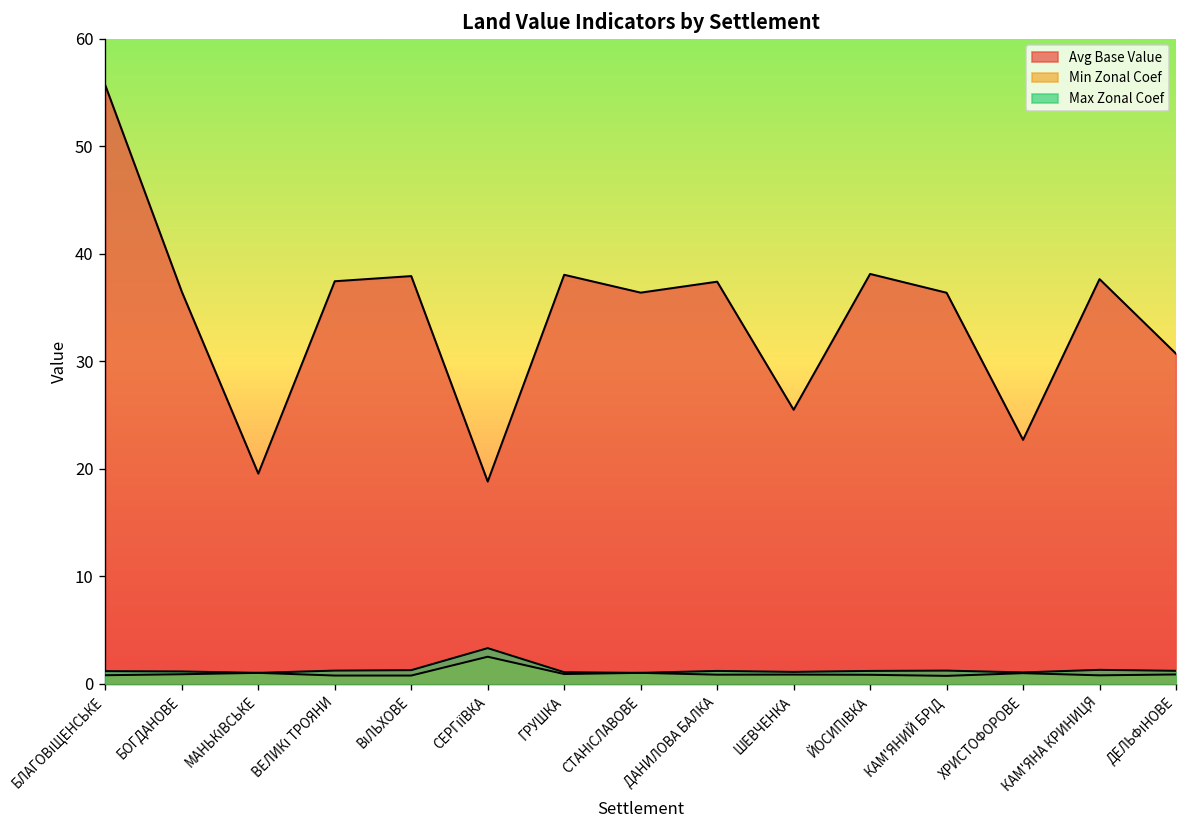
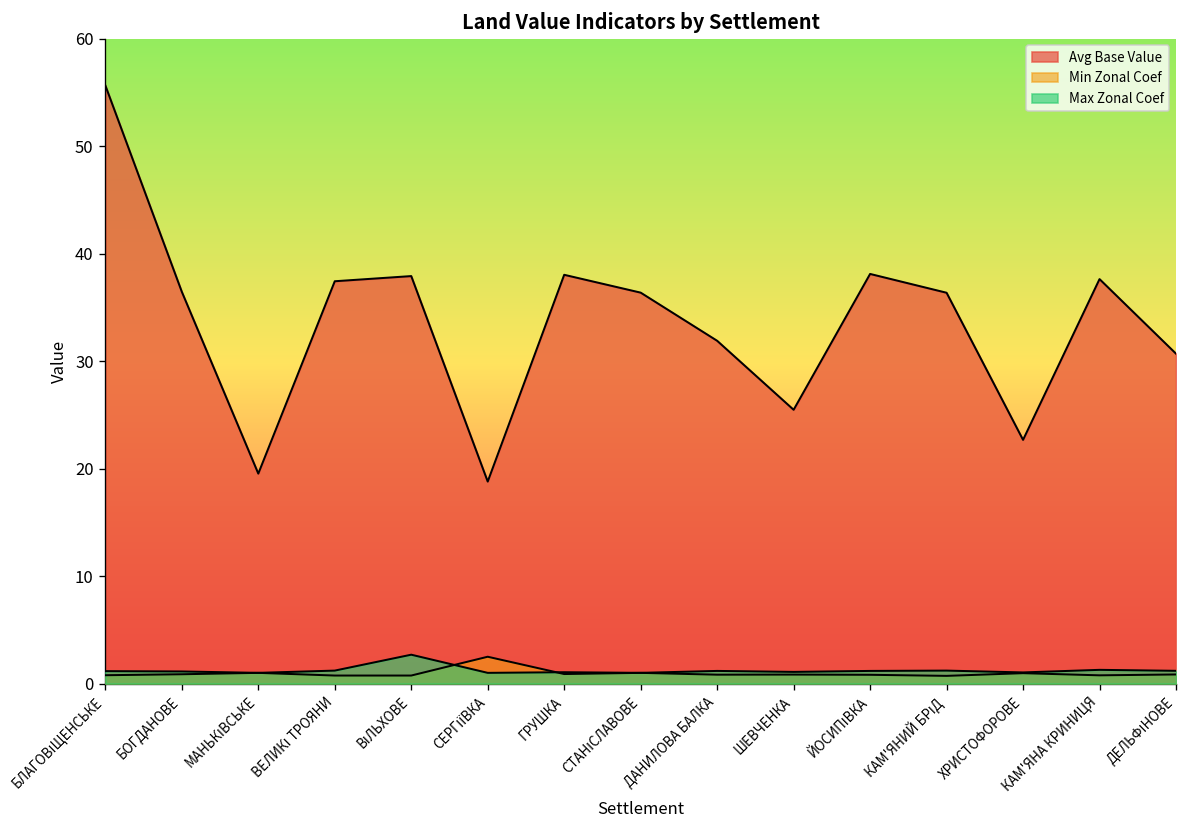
Max Zonal Coef, ВІЛЬХОВЕ: 1 -> 3
Max Zonal Coef, СЕРГІЇВКА: 3 -> 1
Avg Base Value, ДАНИЛОВА БАЛКА: 37 -> 32
